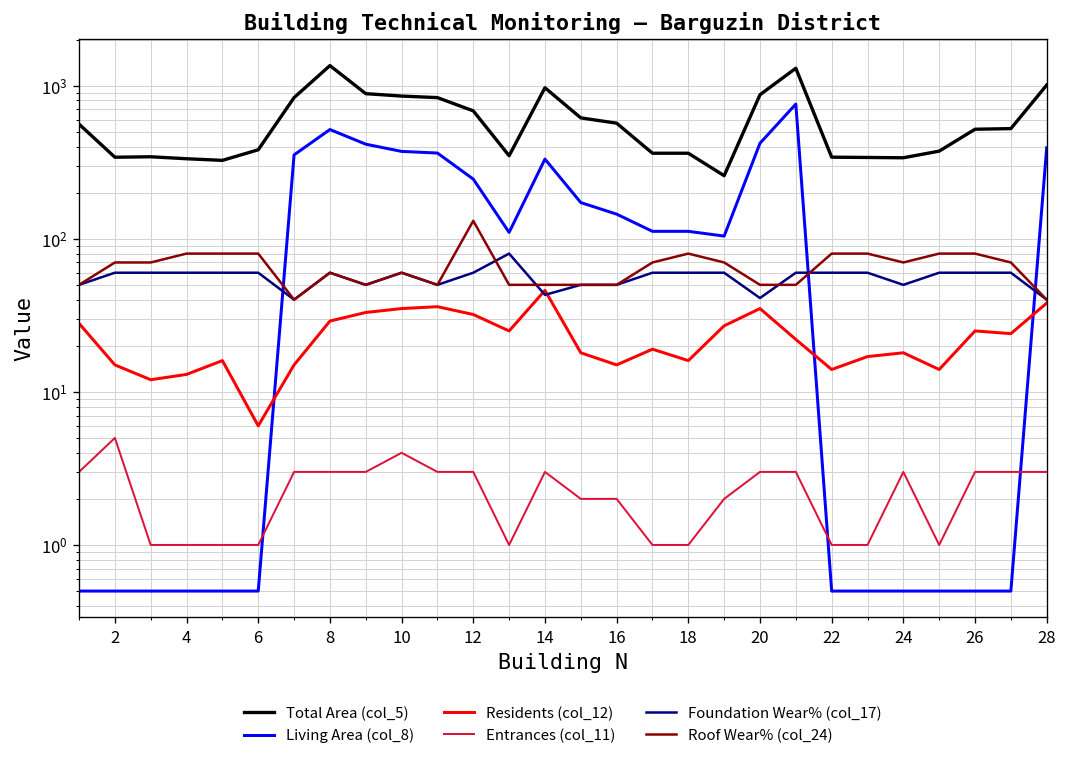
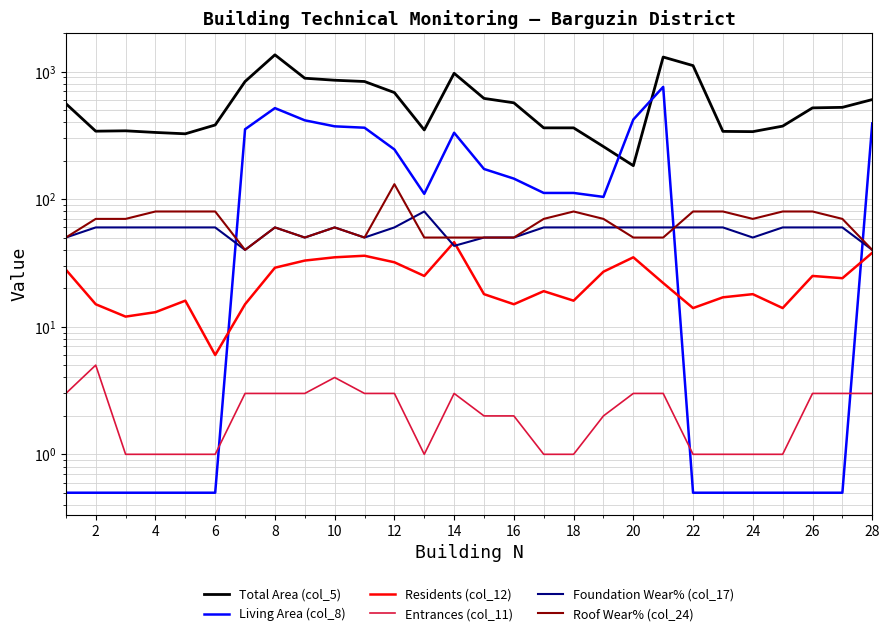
Total Area (col_5), 20: 900 -> 180
Foundation Wear% (col_17), 20: 41 -> 60
Total Area (col_5), 22: 340 -> 1100
Entrances (col_11), 24: 3 -> 1
Total Area (col_5), 28: 1000 -> 600
